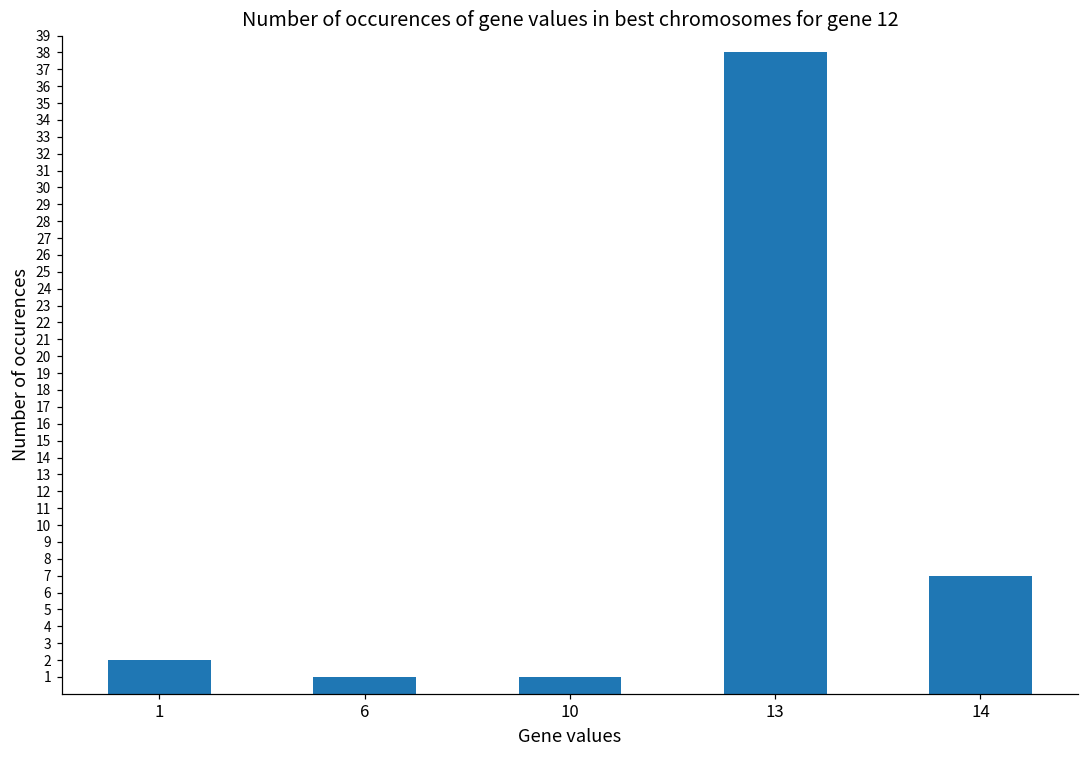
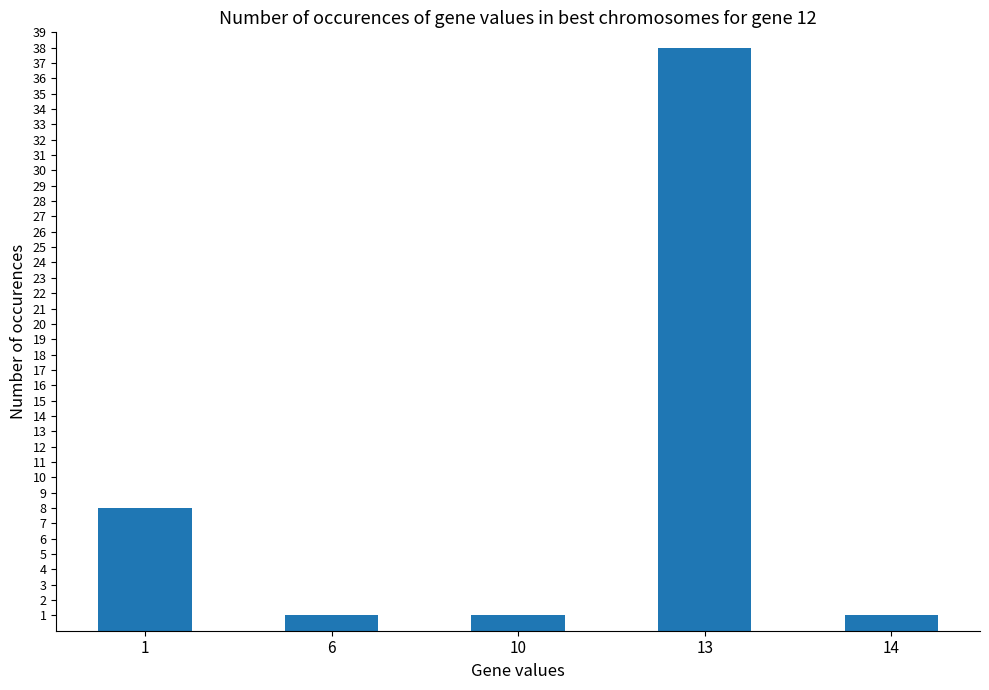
1: 2 -> 8
14: 7 -> 1
